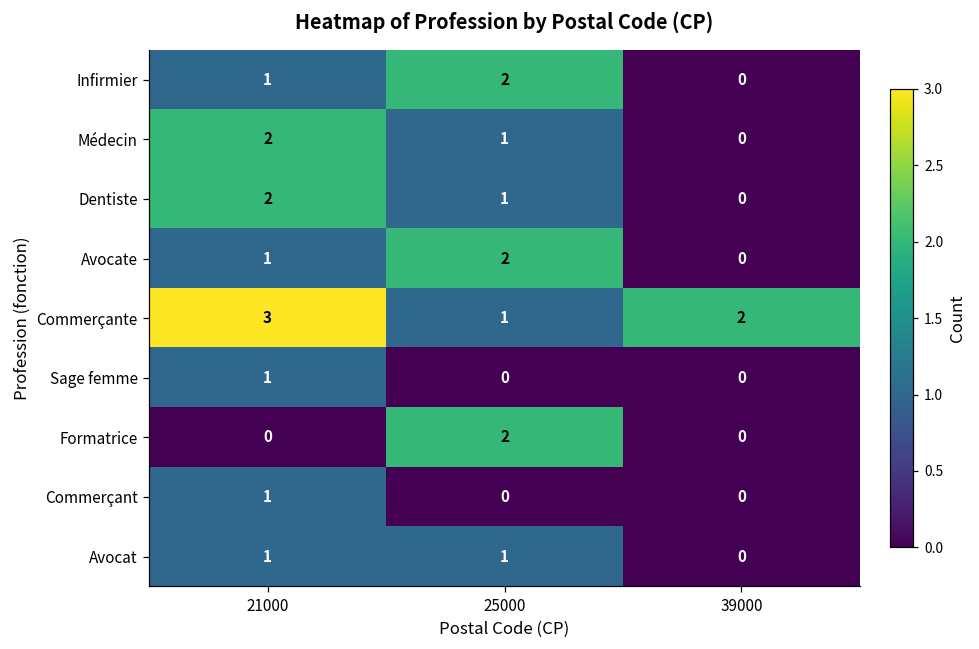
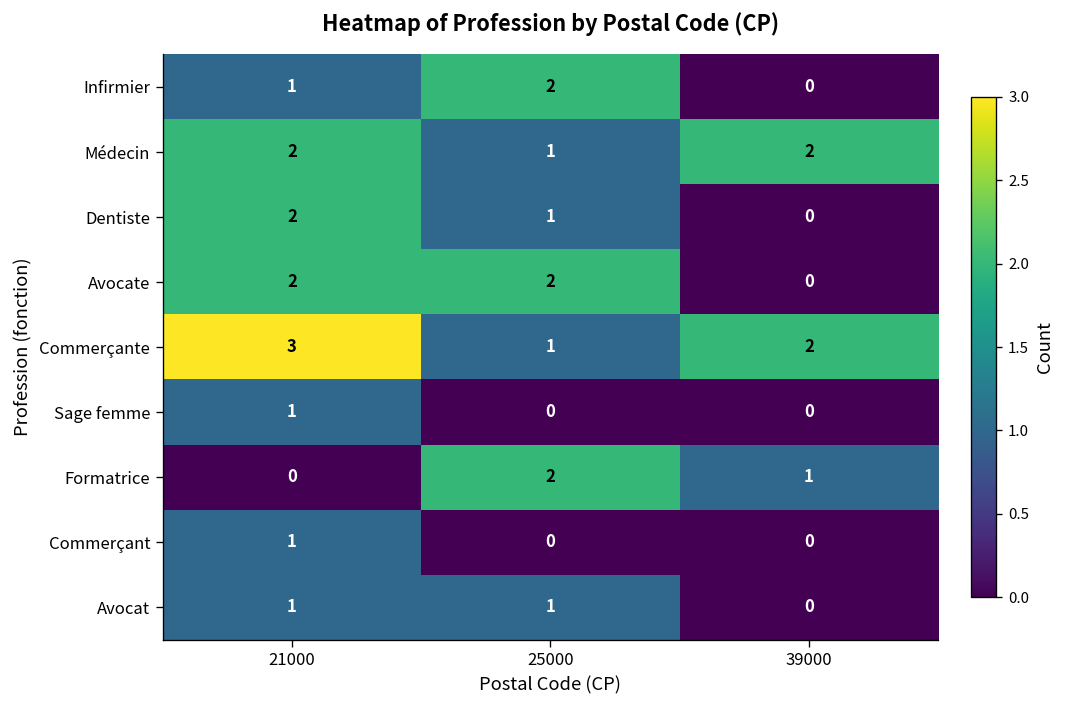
Médecin, 39000: 0 -> 2
Avocate, 21000: 1 -> 2
Formatrice, 39000: 0 -> 1
